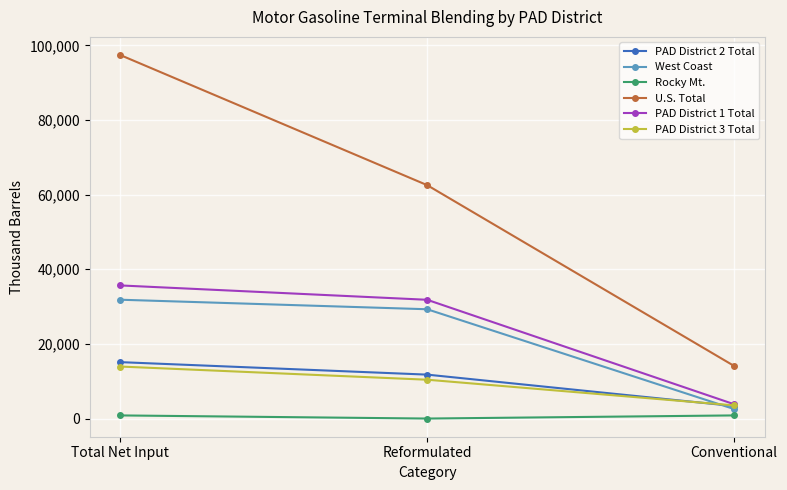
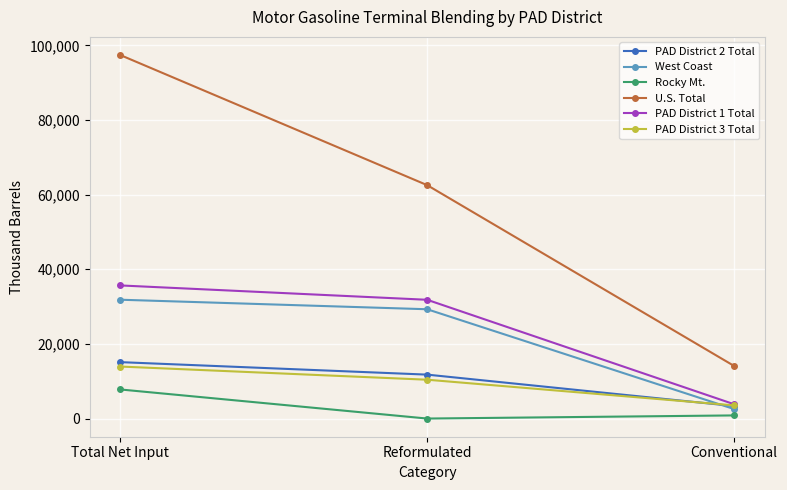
Rocky Mt., Total Net Input: 1,000 -> 8,000
